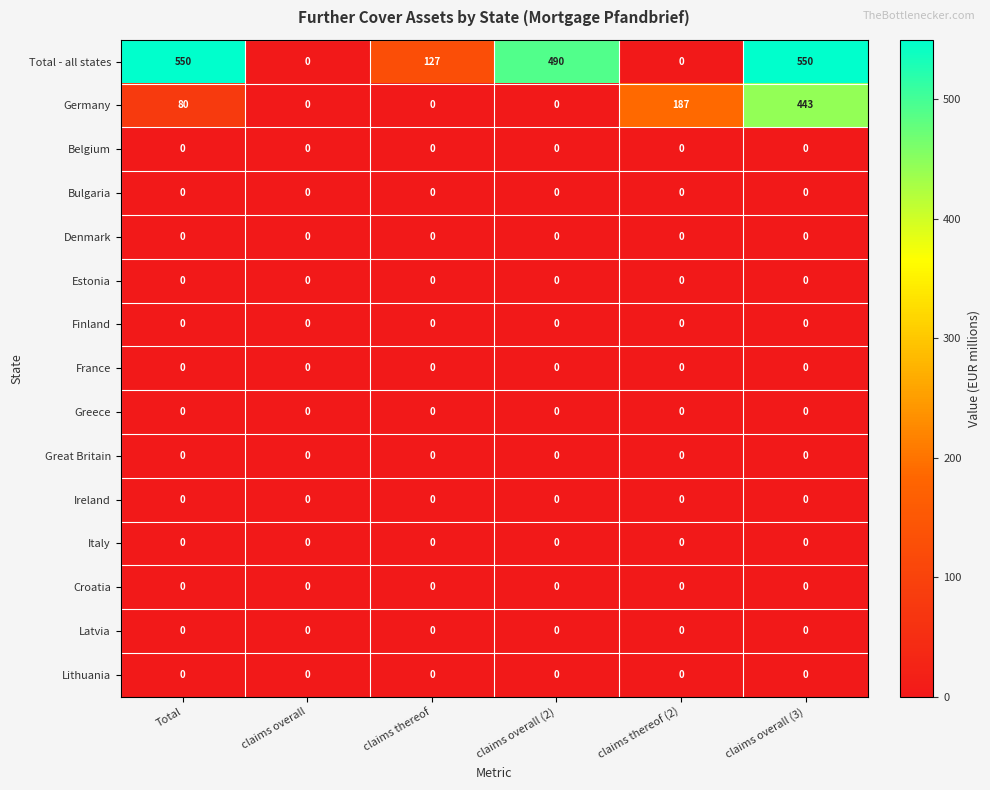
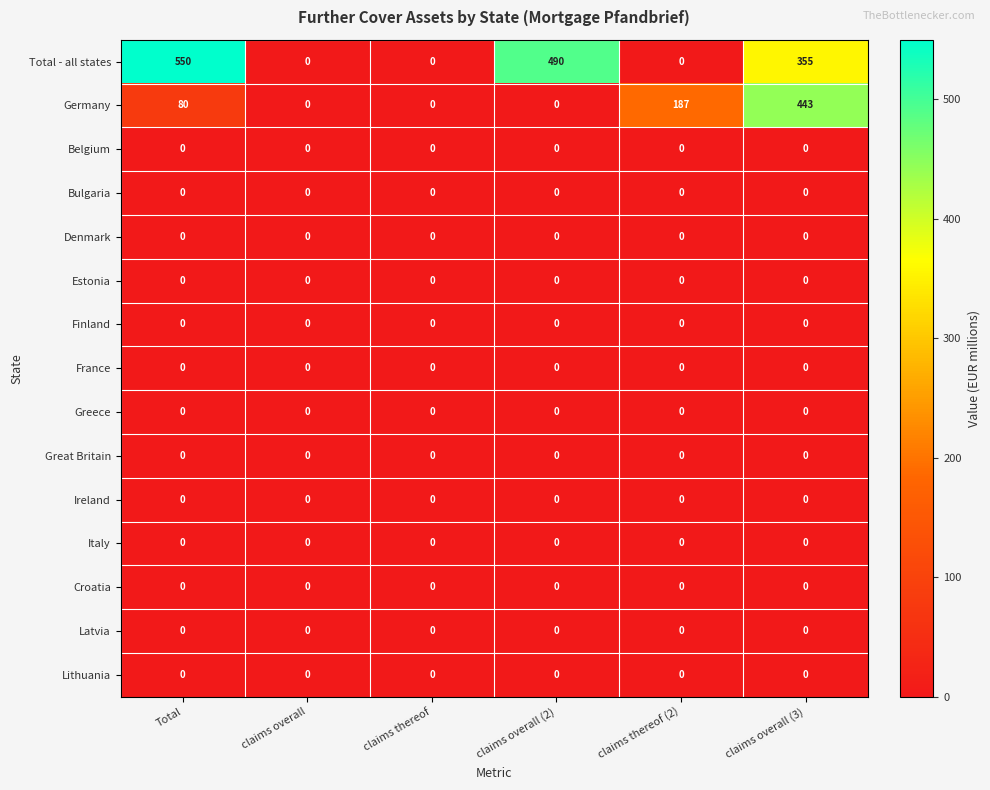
Total - all states, claims thereof: 127 -> 0
Total - all states, claims overall (3): 550 -> 355
